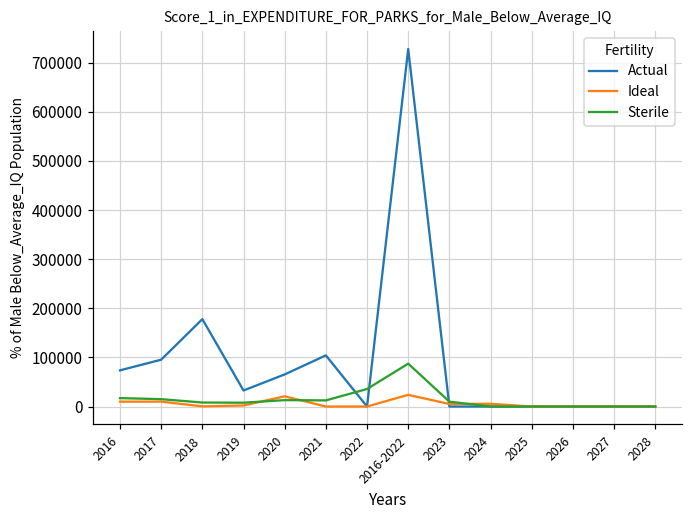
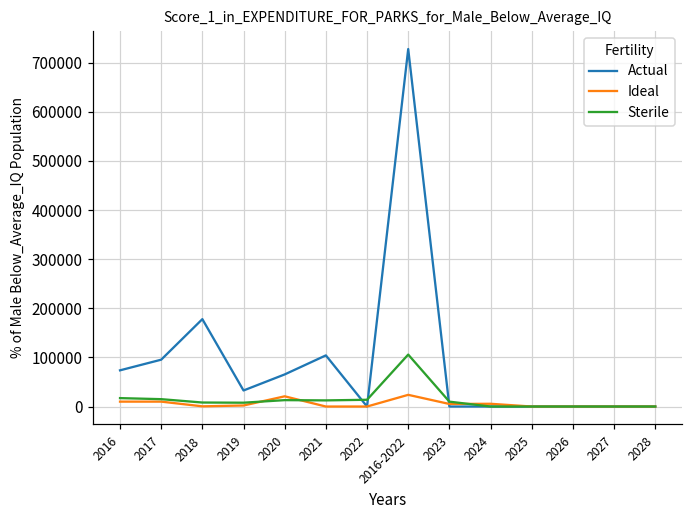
Sterile, 2022: 40000 -> 10000
Sterile, 2016-2022: 90000 -> 110000
